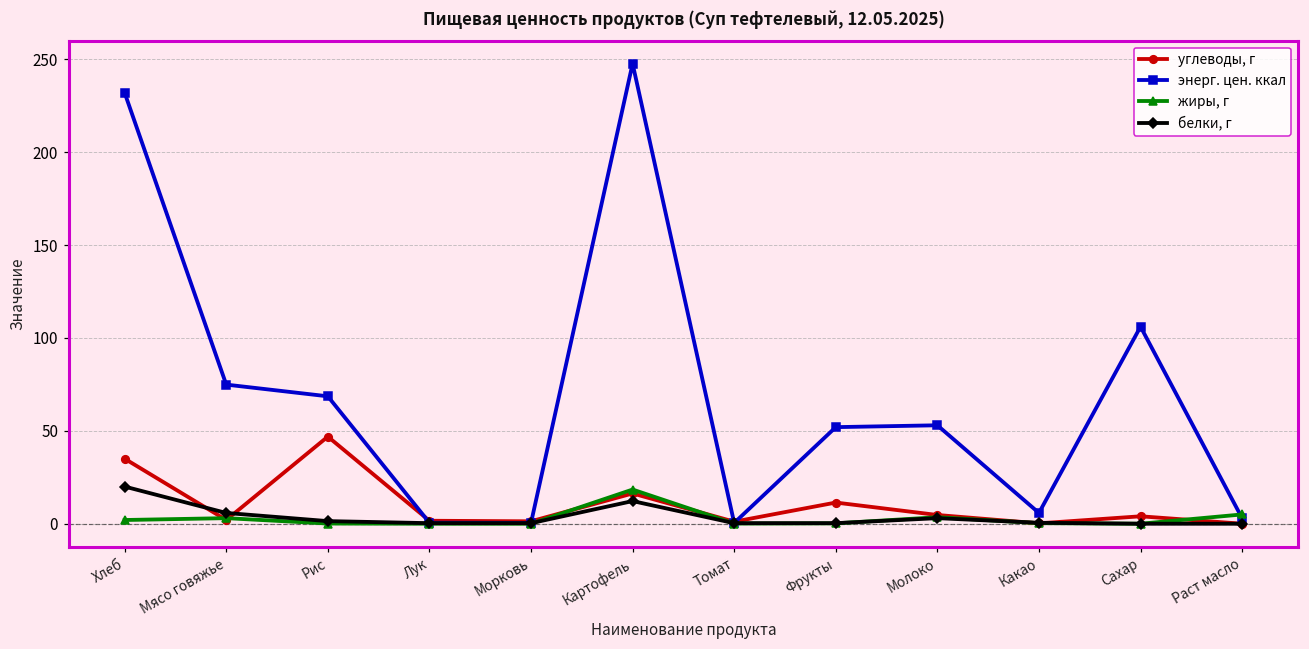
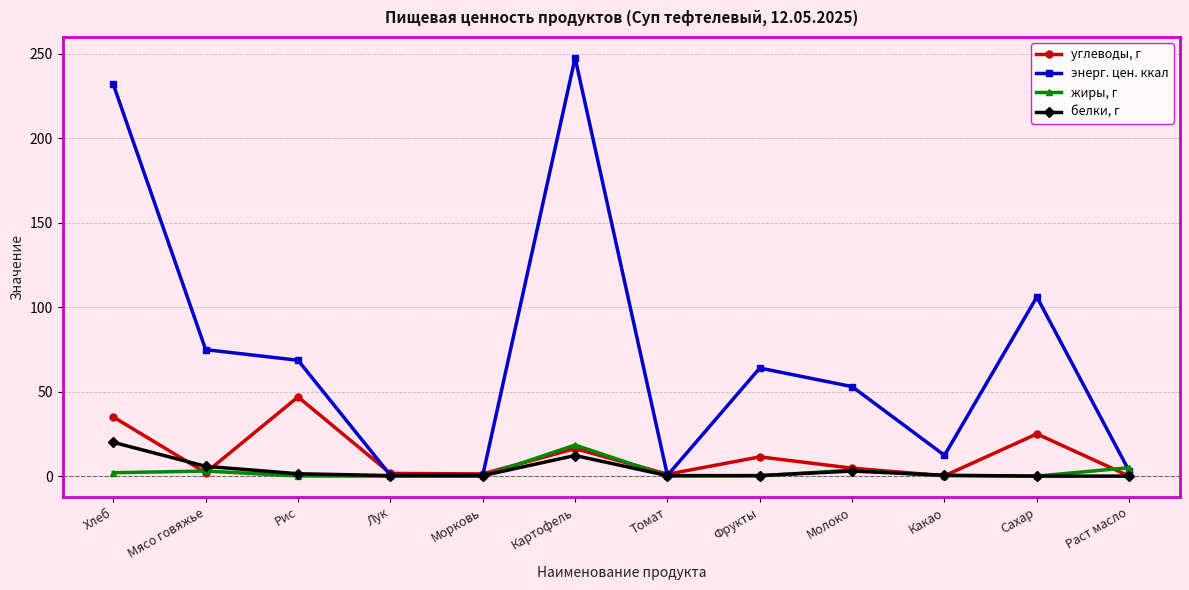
энерг. цен. ккал, Фрукты: 52 -> 64
энерг. цен. ккал, Какао: 6 -> 12
углеводы, г, Сахар: 4 -> 25
